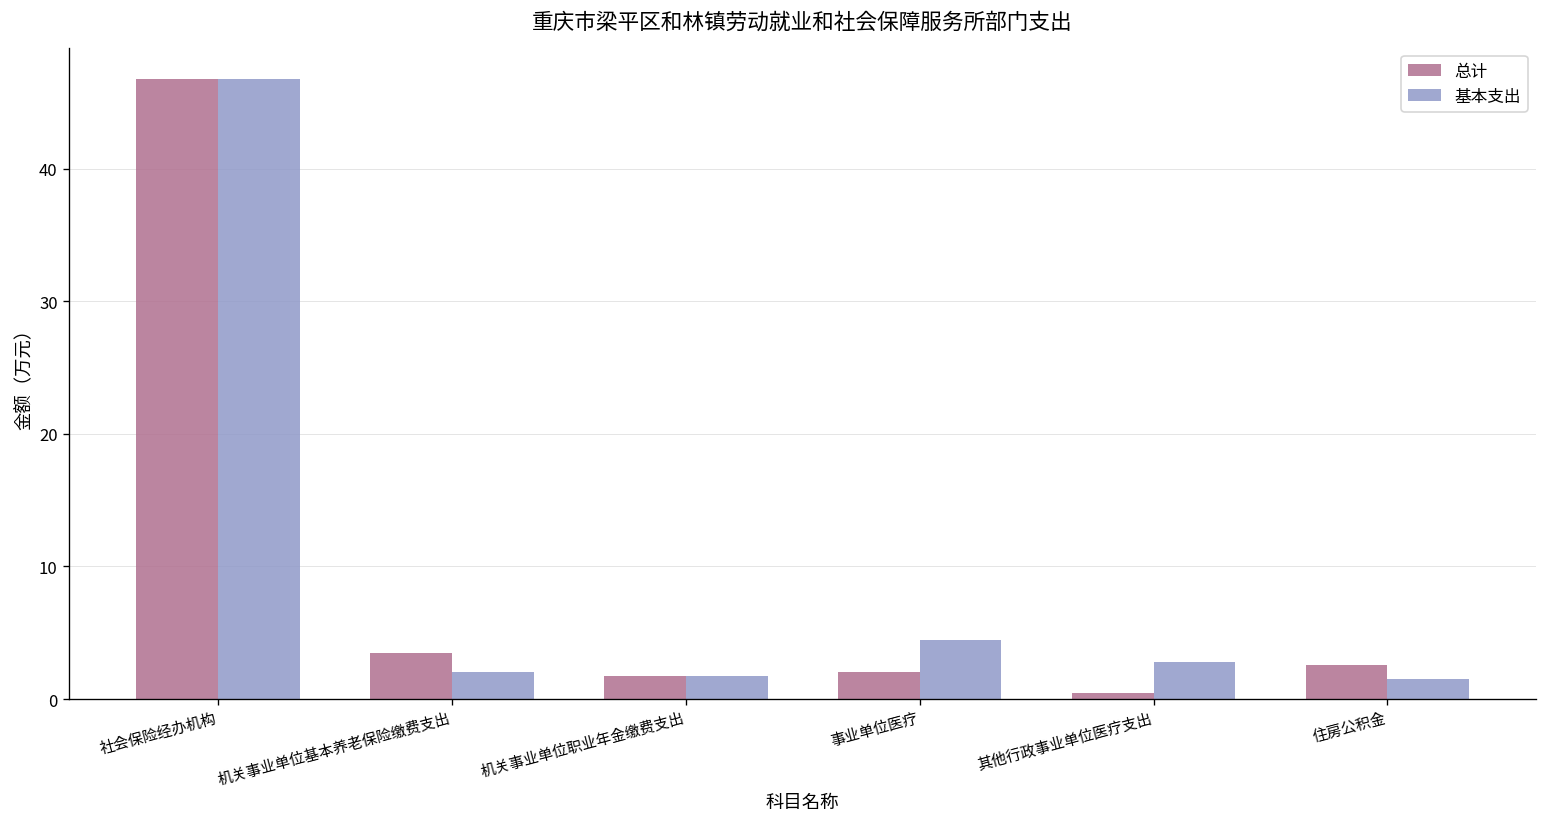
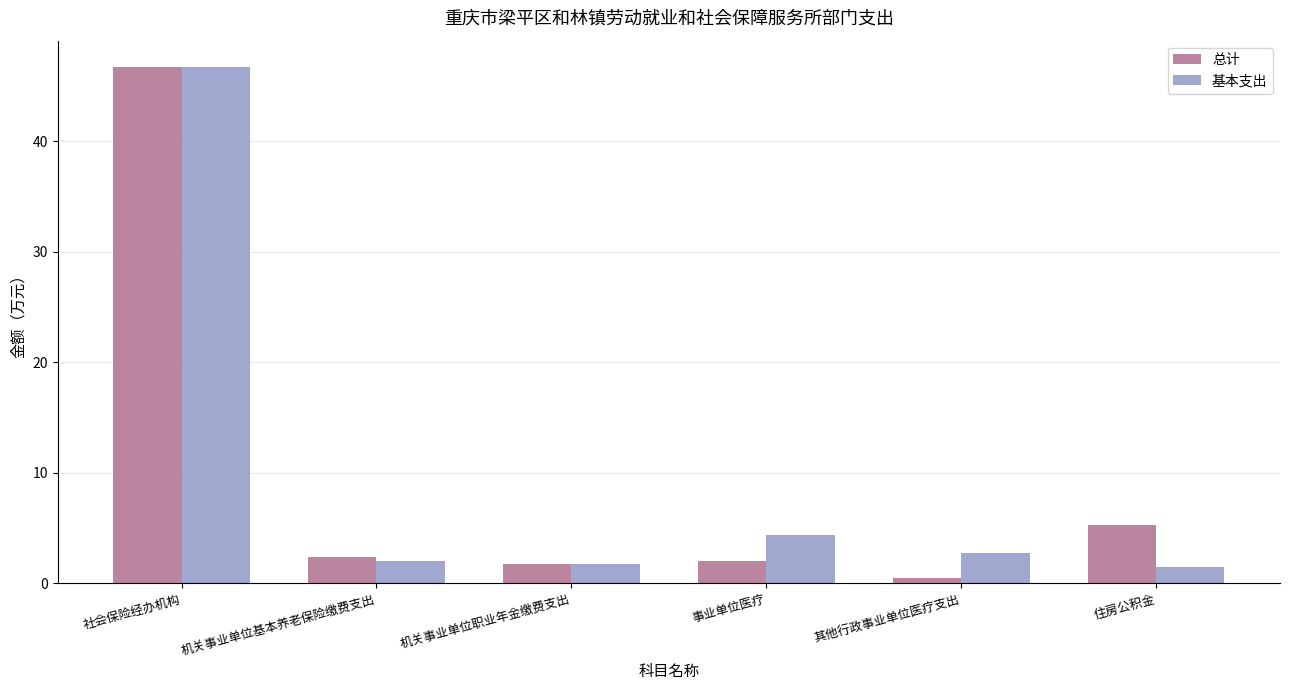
总计, 机关事业单位基本养老保险缴费支出: 3.5 -> 2.4
总计, 住房公积金: 2.6 -> 5.3
